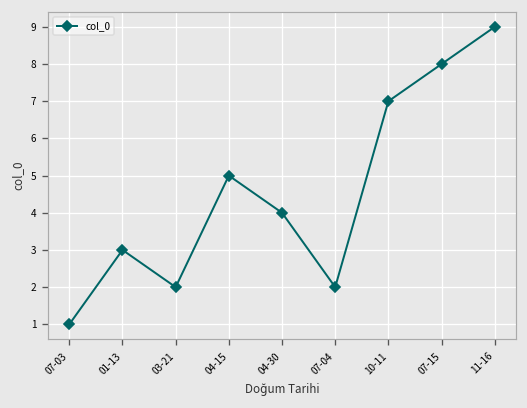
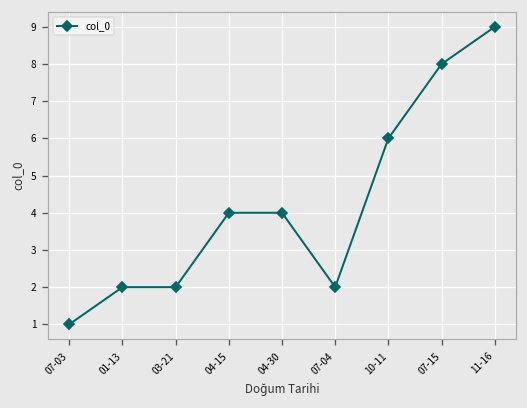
01-13: 3 -> 2
04-15: 5 -> 4
10-11: 7 -> 6
